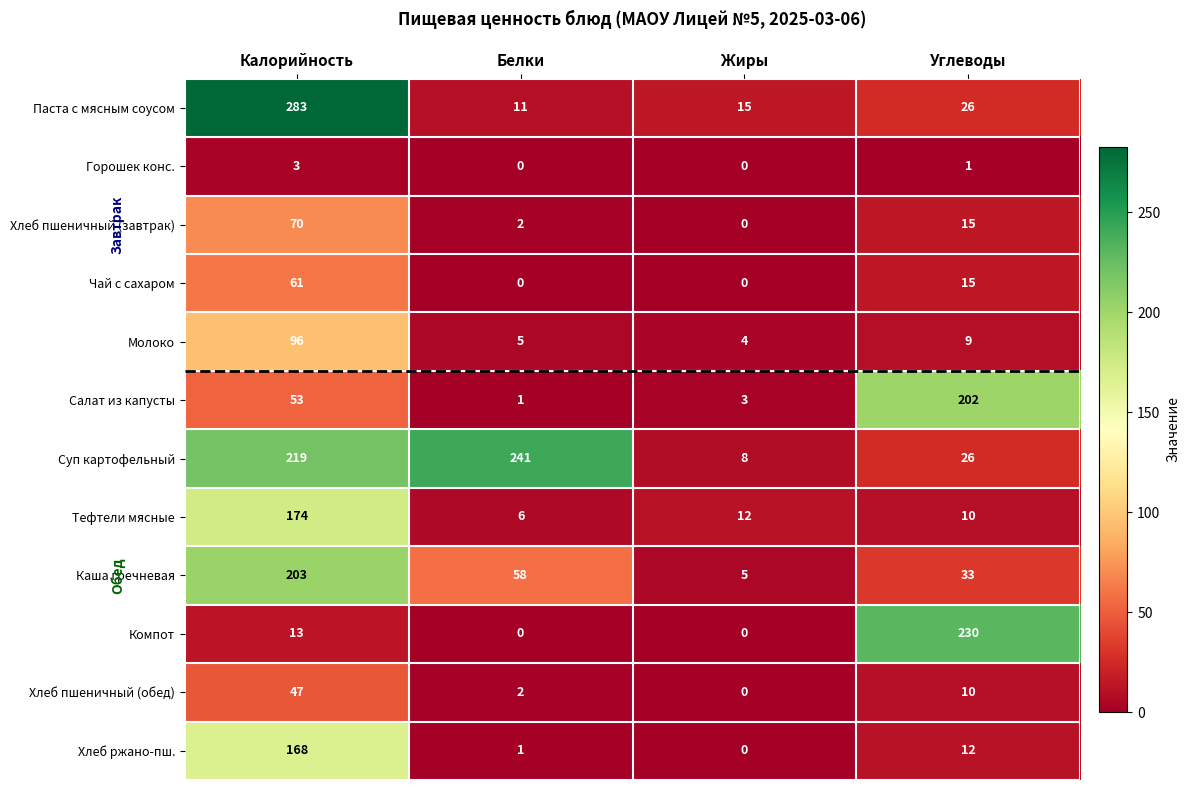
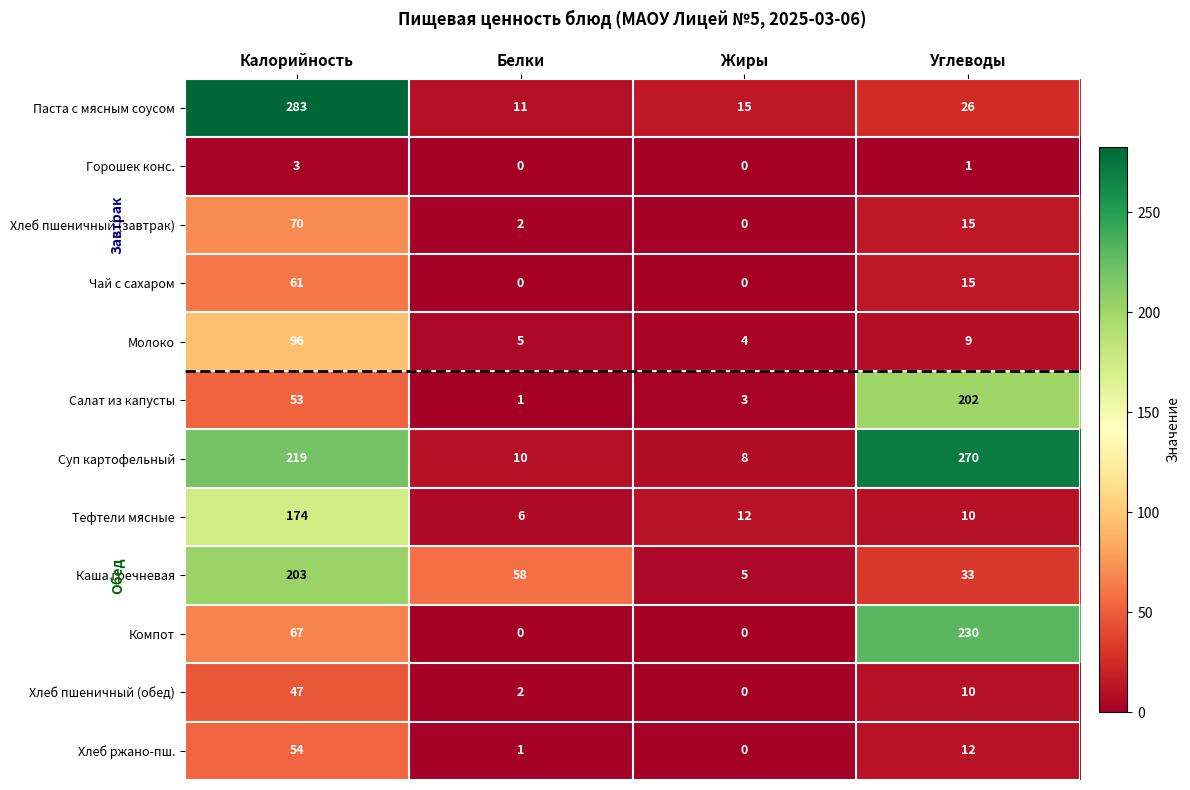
Суп картофельный, Белки: 241 -> 10
Суп картофельный, Углеводы: 26 -> 270
Компот, Калорийность: 13 -> 67
Хлеб ржано-пш., Калорийность: 168 -> 54
